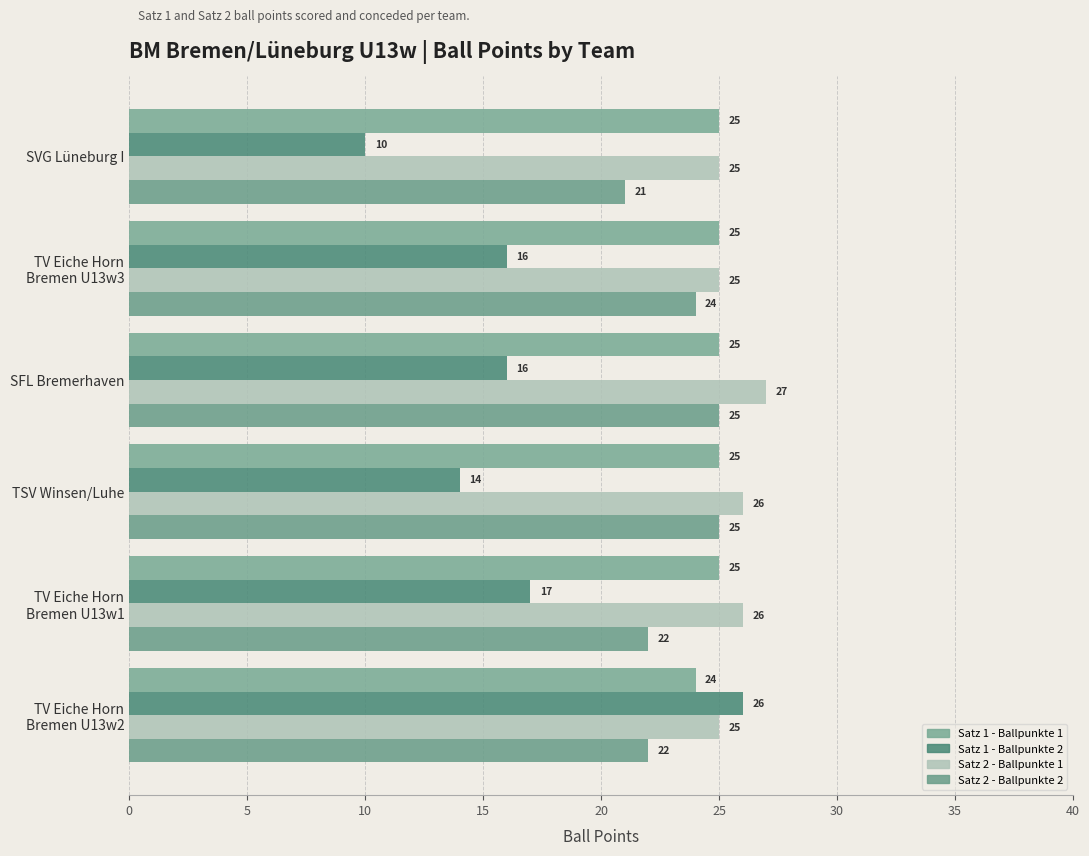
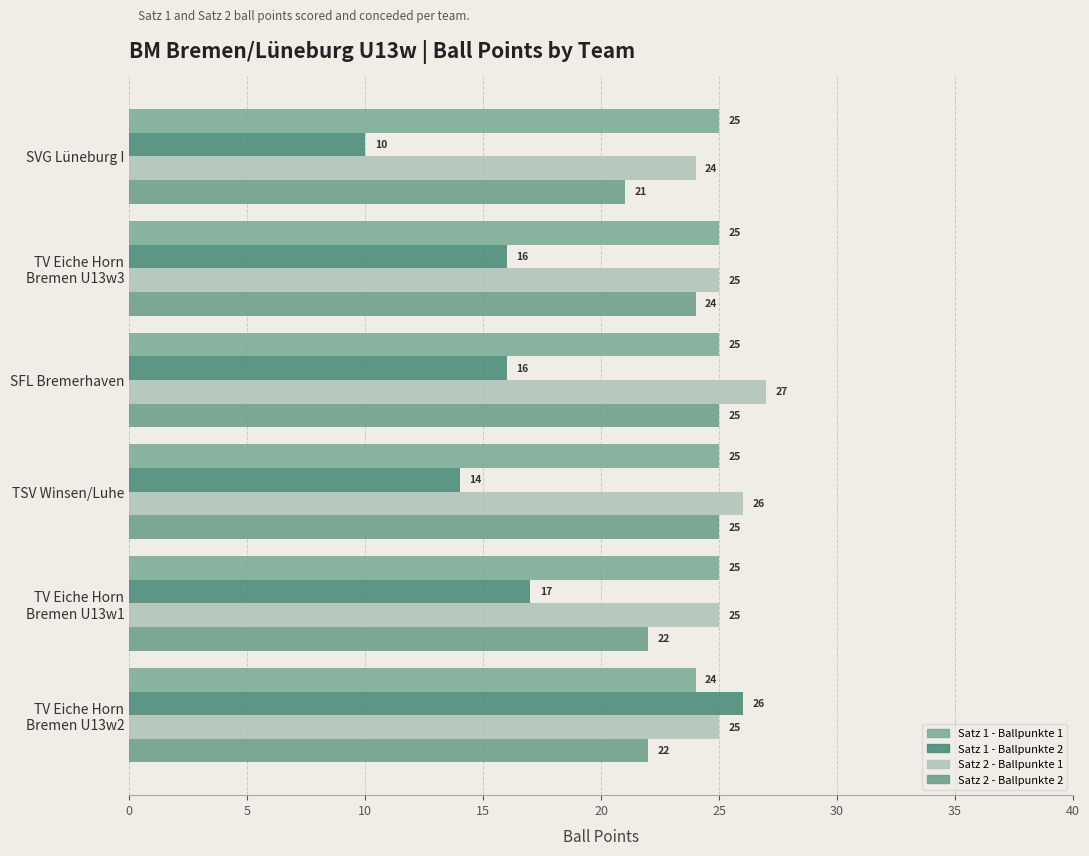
Satz 2 - Ballpunkte 1, SVG Lüneburg I: 25 -> 24
Satz 2 - Ballpunkte 1, TV Eiche Horn Bremen U13w1: 26 -> 25
